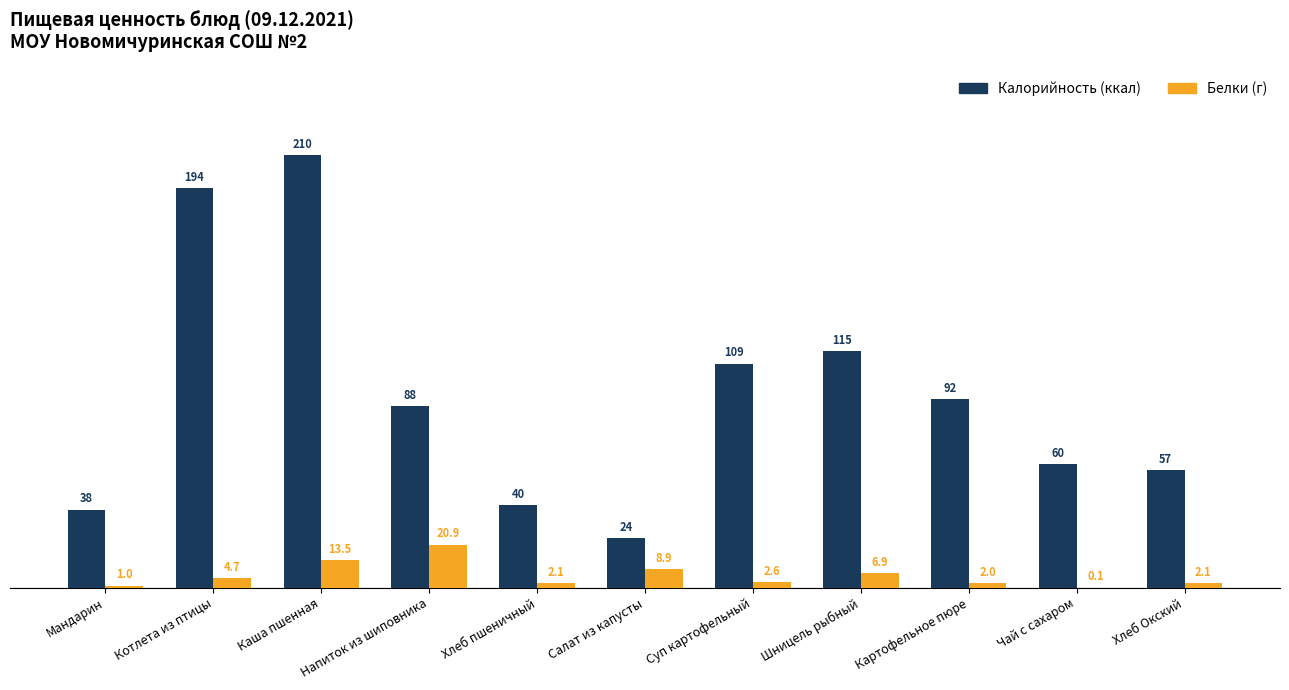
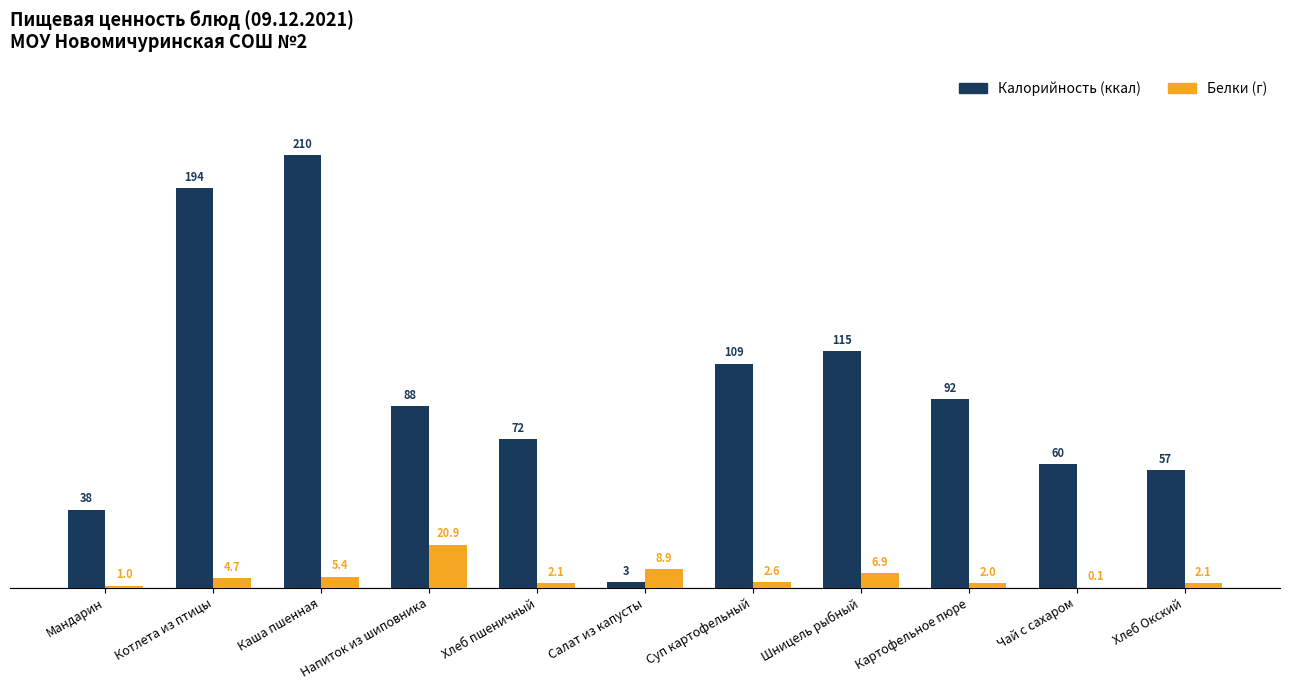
Белки (г), Каша пшенная: 13.5 -> 5.4
Калорийность (ккал), Хлеб пшеничный: 40 -> 72
Калорийность (ккал), Салат из капусты: 24 -> 3
